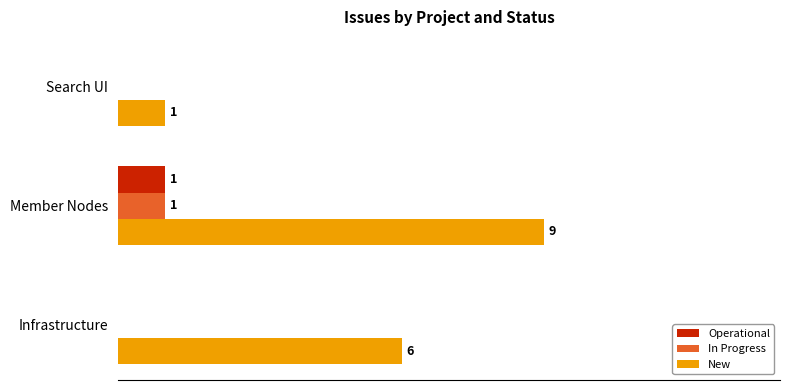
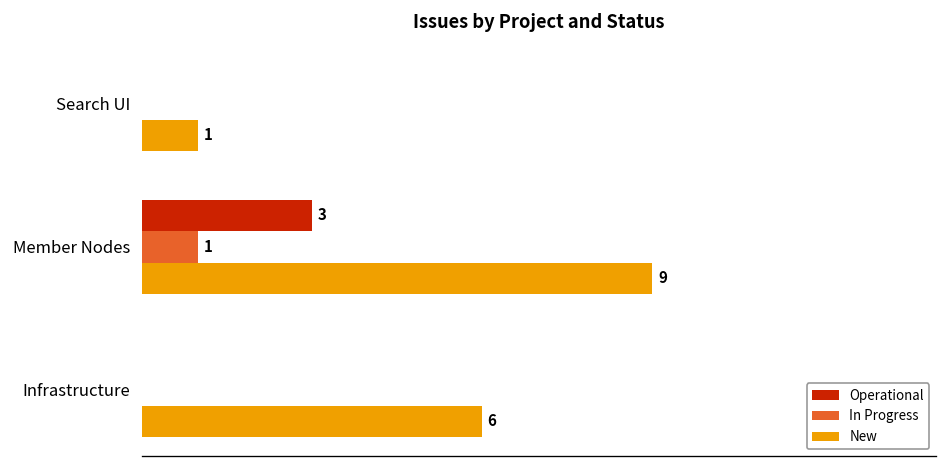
Operational, Member Nodes: 1 -> 3
